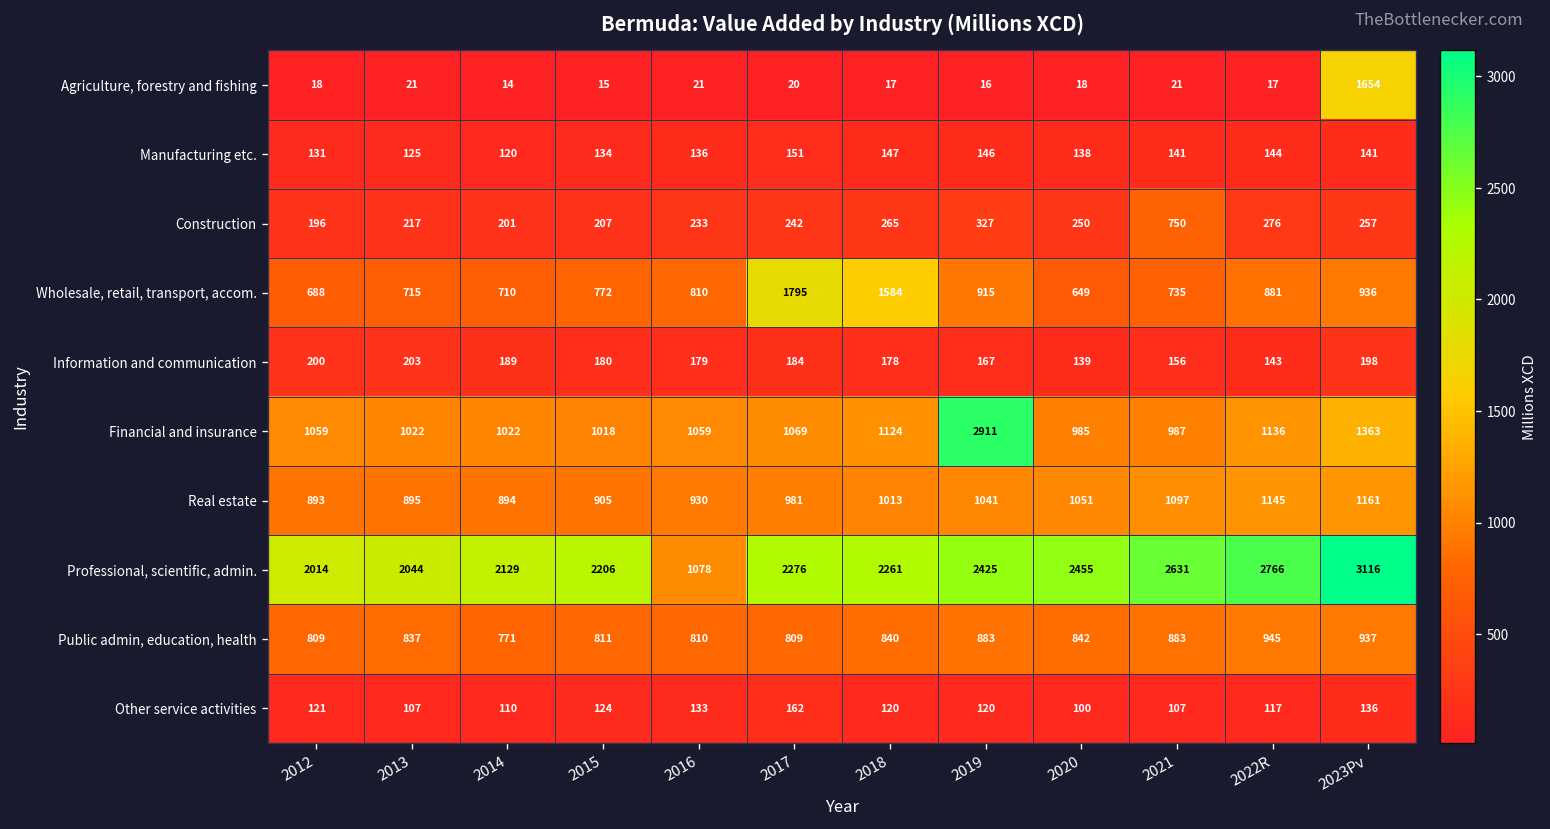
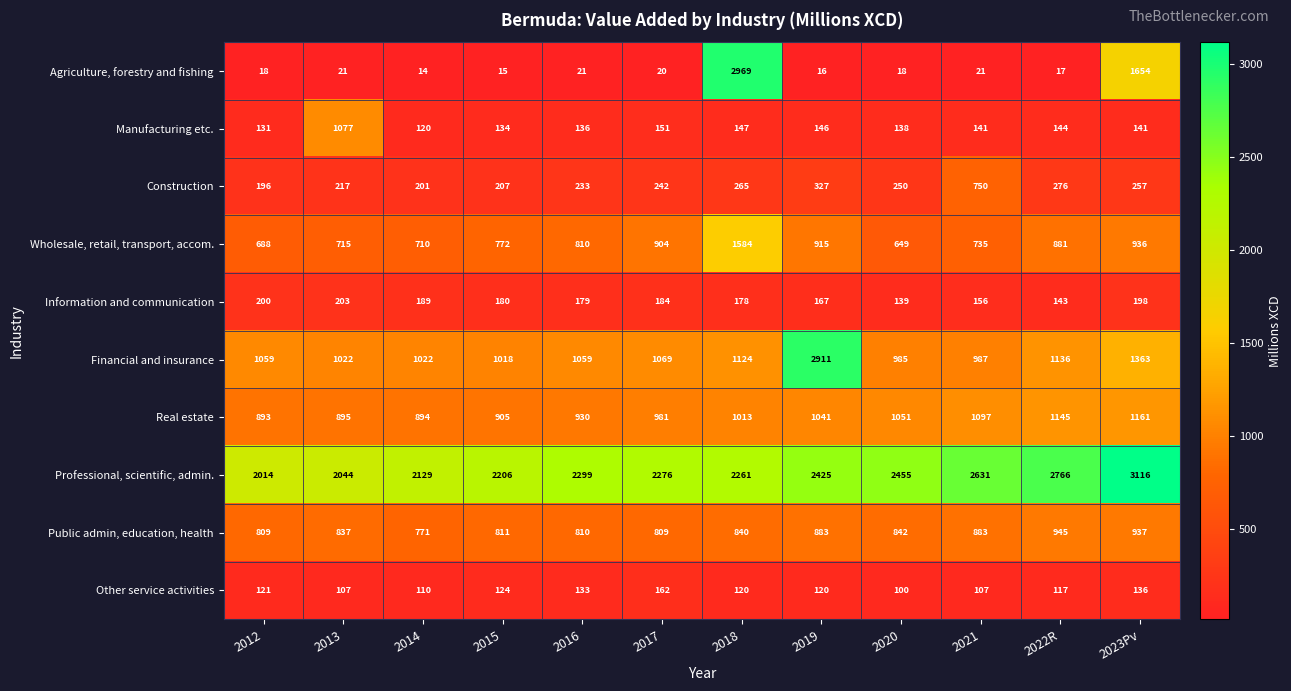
Agriculture, forestry and fishing, 2018: 17 -> 2969
Manufacturing etc., 2013: 125 -> 1077
Wholesale, retail, transport, accom., 2017: 1795 -> 904
Professional, scientific, admin., 2016: 1078 -> 2299
